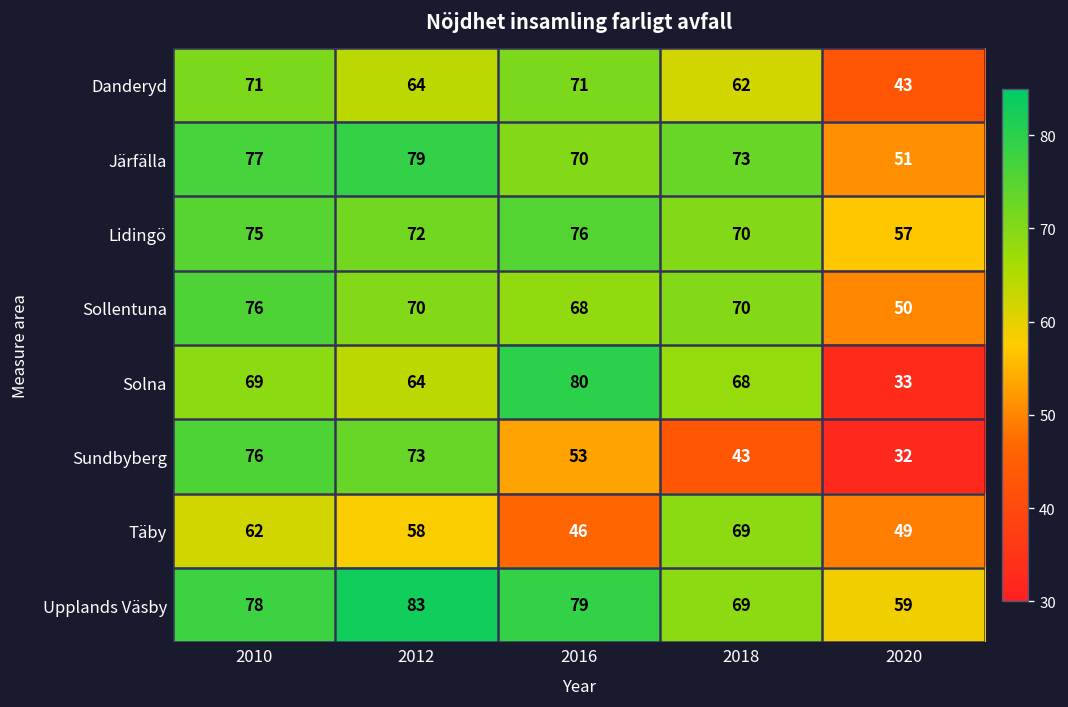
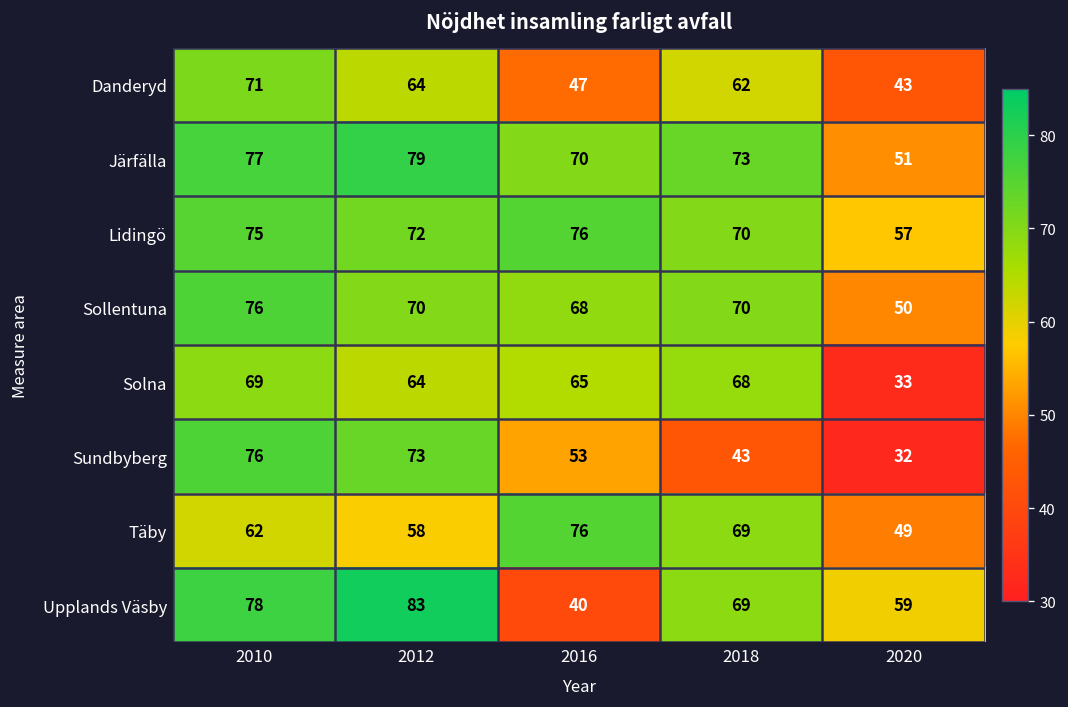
Danderyd, 2016: 71 -> 47
Solna, 2016: 80 -> 65
Täby, 2016: 46 -> 76
Upplands Väsby, 2016: 79 -> 40
